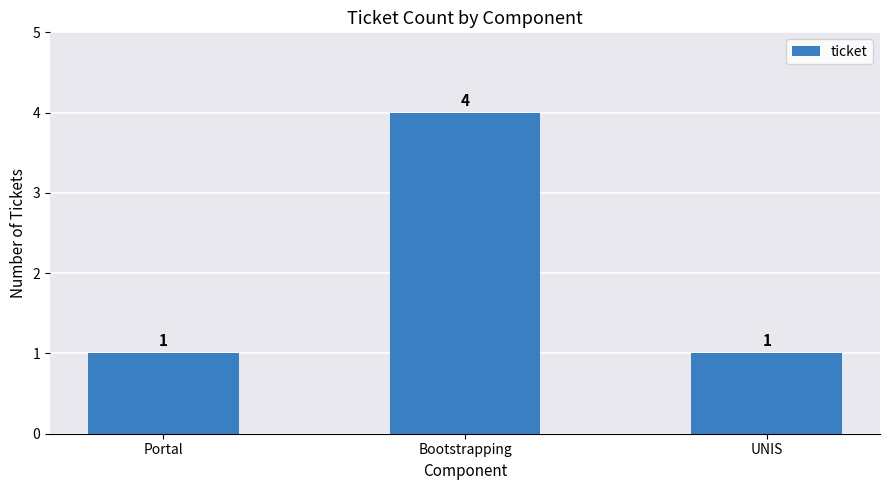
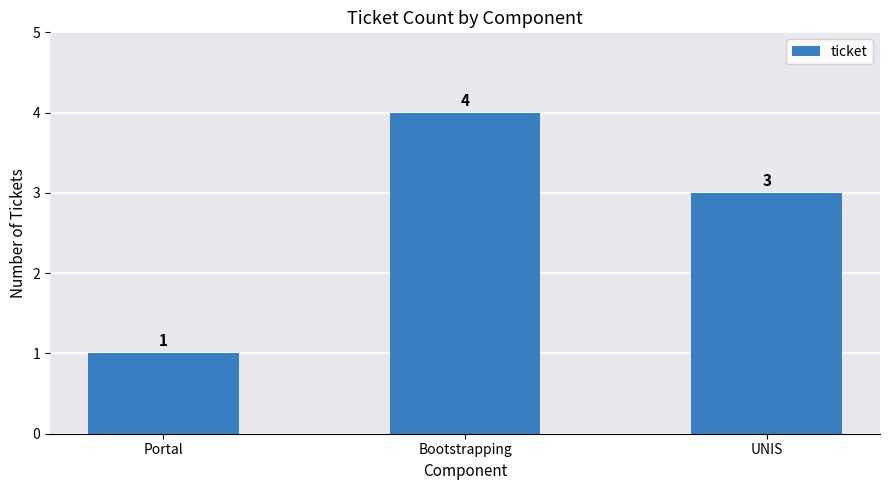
UNIS: 1 -> 3
